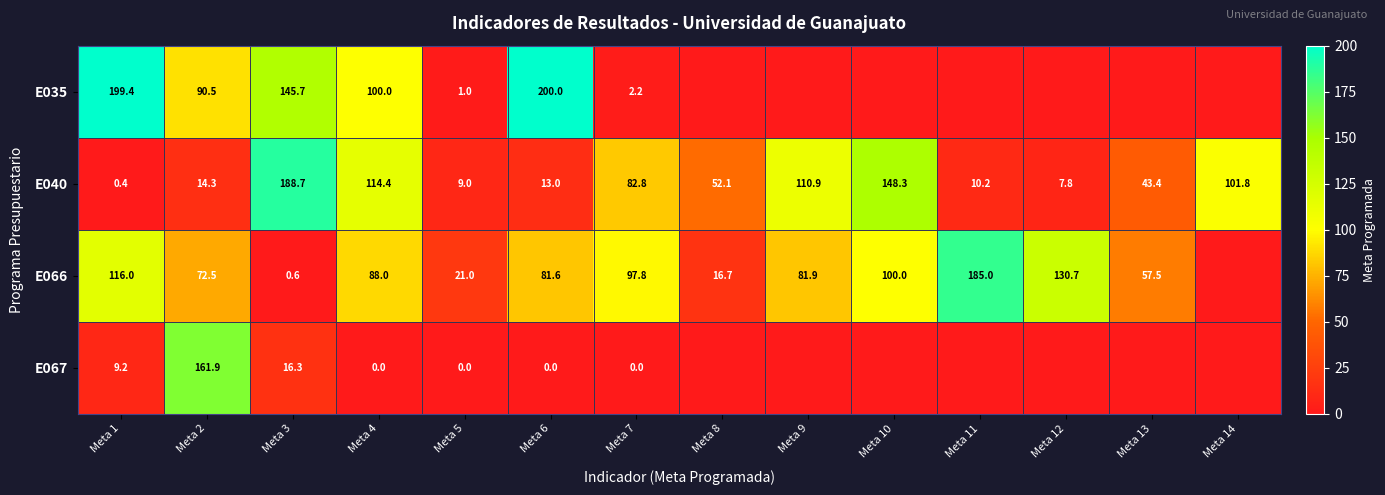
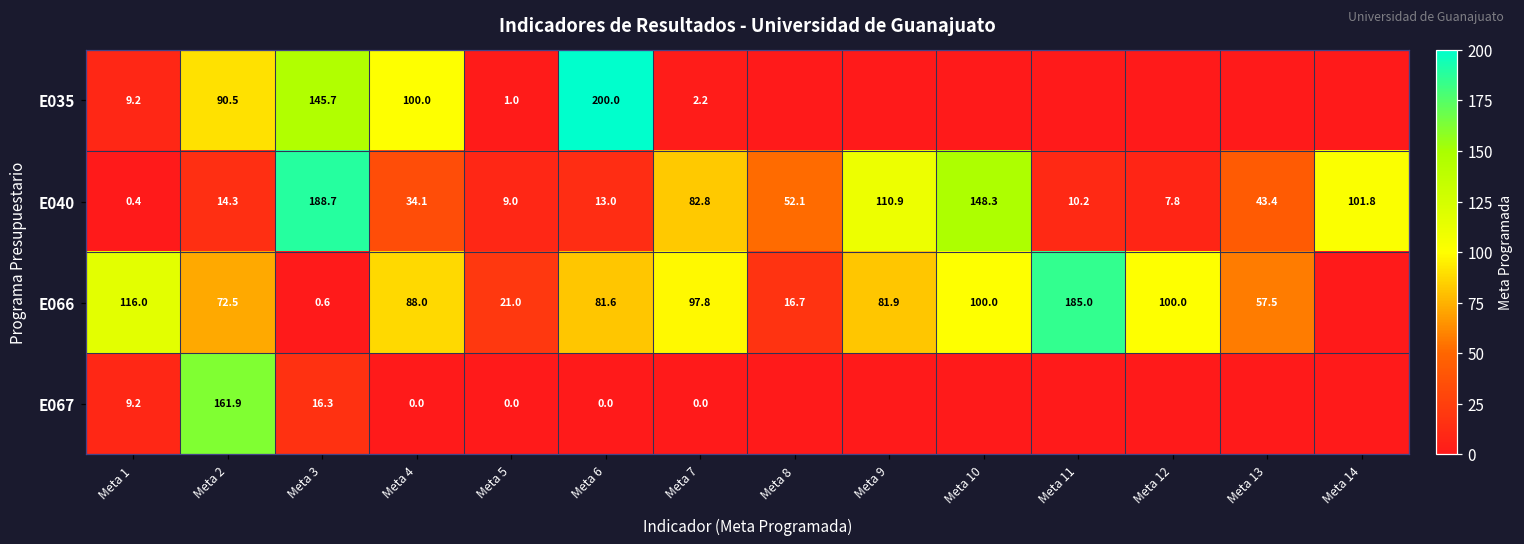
E035, Meta 1: 199.4 -> 9.2
E040, Meta 4: 114.4 -> 34.1
E066, Meta 12: 130.7 -> 100.0
